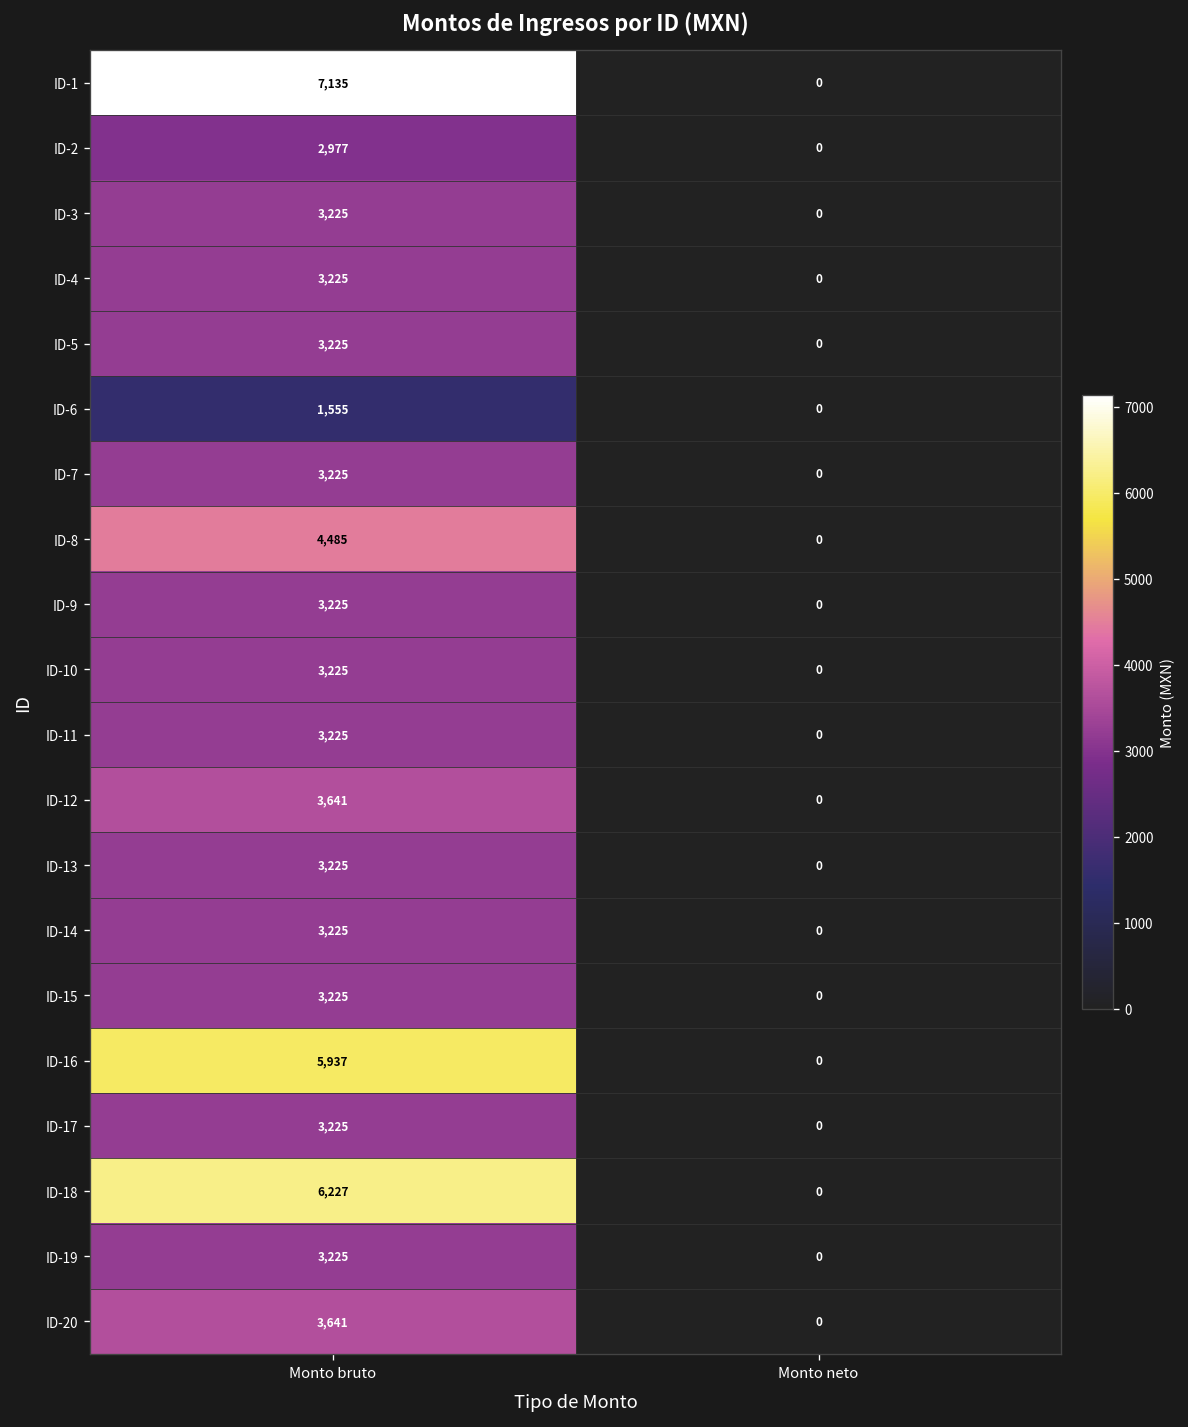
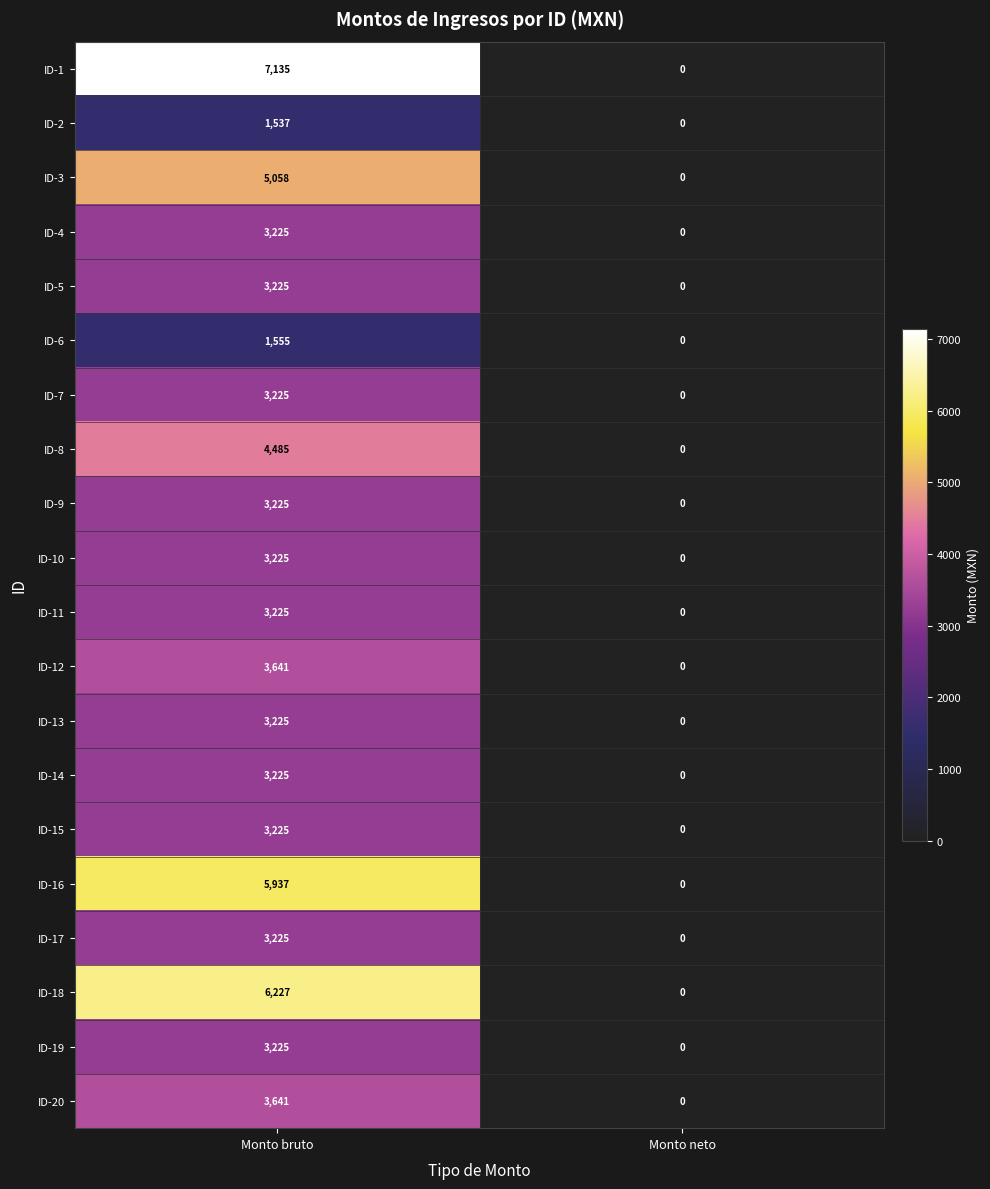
ID-2, Monto bruto: 2,977 -> 1,537
ID-3, Monto bruto: 3,225 -> 5,058
